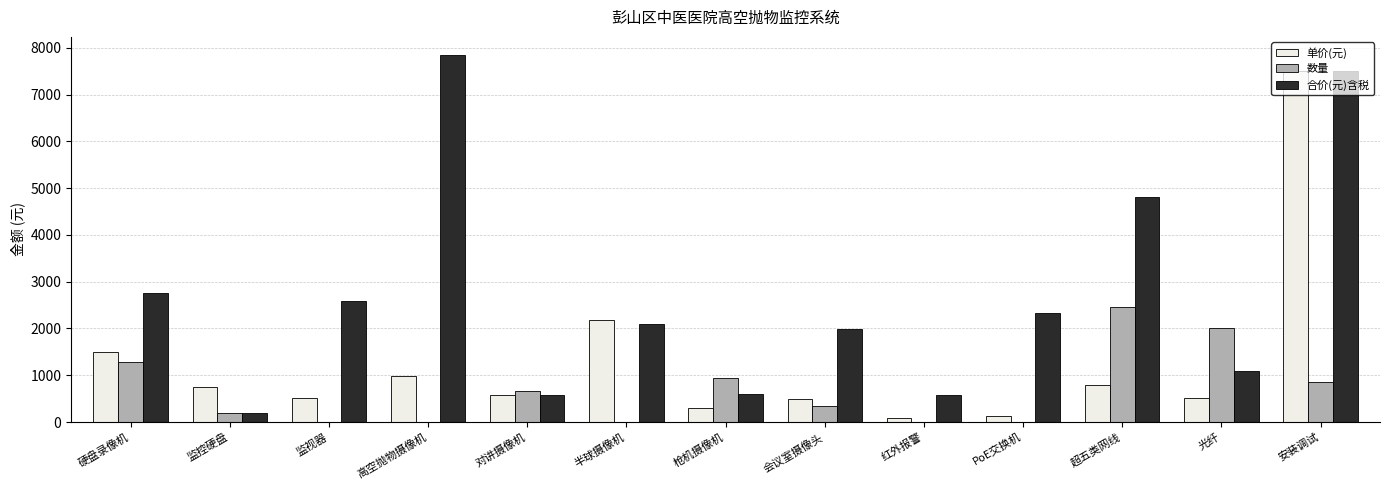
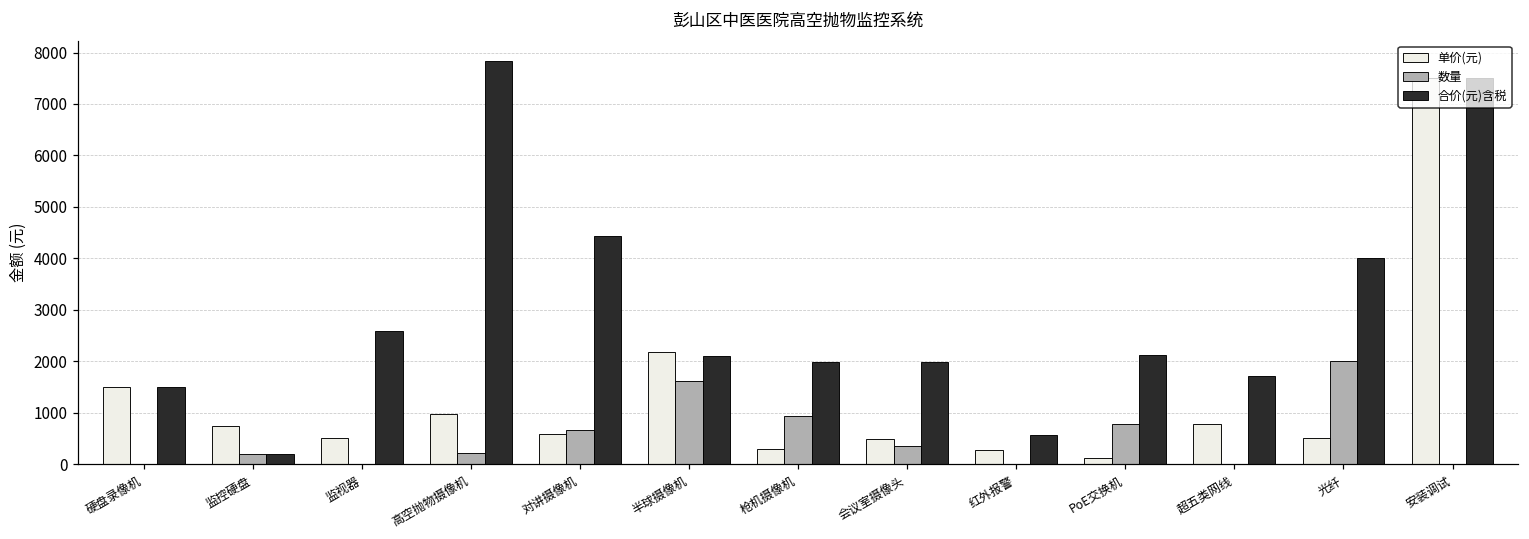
数量, 硬盘录像机: 1300 -> 0
合价(元)含税, 硬盘录像机: 2800 -> 1500
数量, 高空抛物摄像机: 0 -> 200
合价(元)含税, 对讲摄像机: 600 -> 4400
数量, 半球摄像机: 0 -> 1600
合价(元)含税, 枪机摄像机: 600 -> 2000
单价(元), 红外报警: 100 -> 300
数量, PoE交换机: 0 -> 800
合价(元)含税, PoE交换机: 2300 -> 2100
数量, 超五类网线: 2400 -> 0
合价(元)含税, 超五类网线: 4800 -> 1700
合价(元)含税, 光纤: 1100 -> 4000
数量, 安装调试: 900 -> 0
